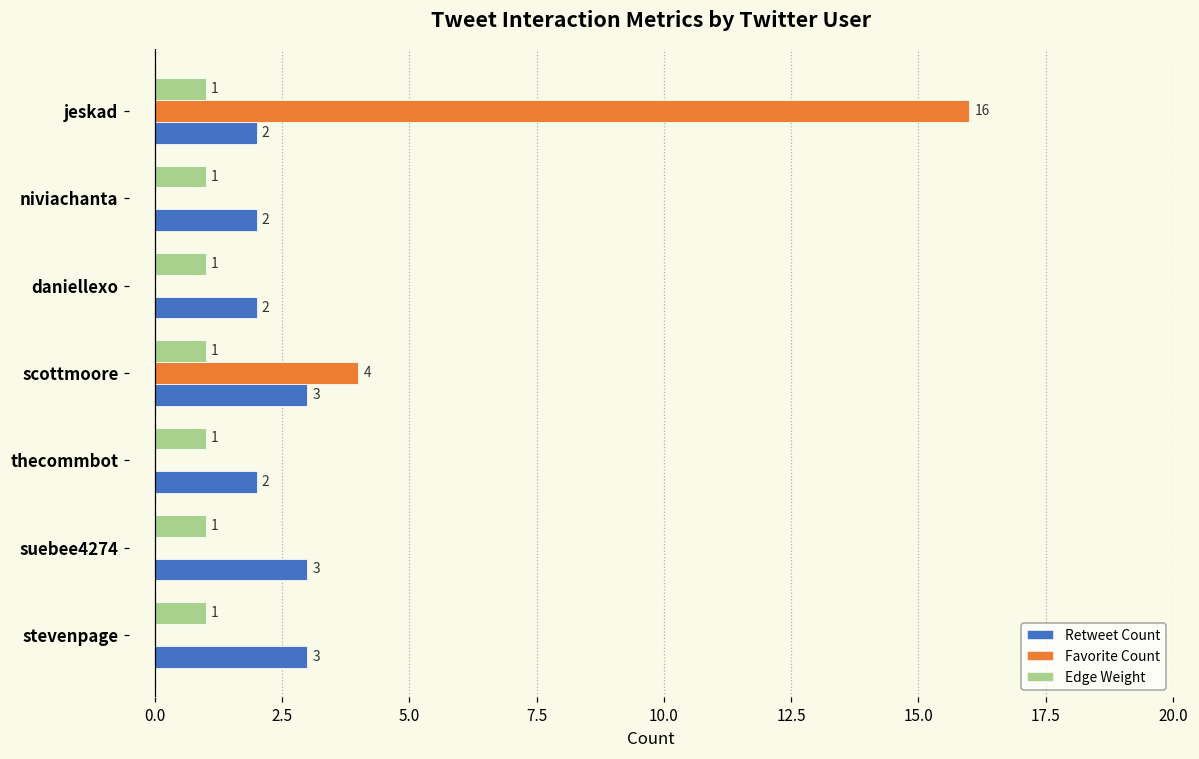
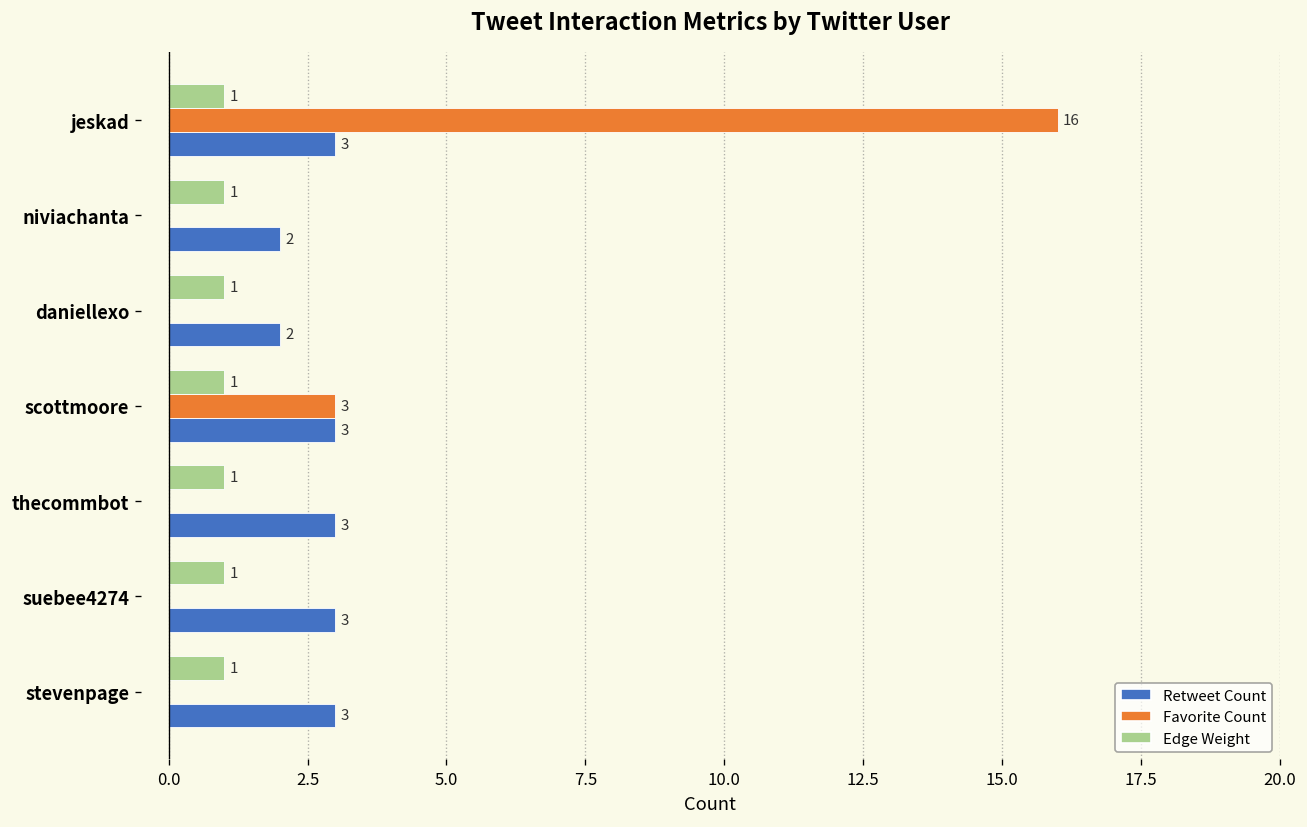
Retweet Count, jeskad: 2 -> 3
Favorite Count, scottmoore: 4 -> 3
Retweet Count, thecommbot: 2 -> 3
